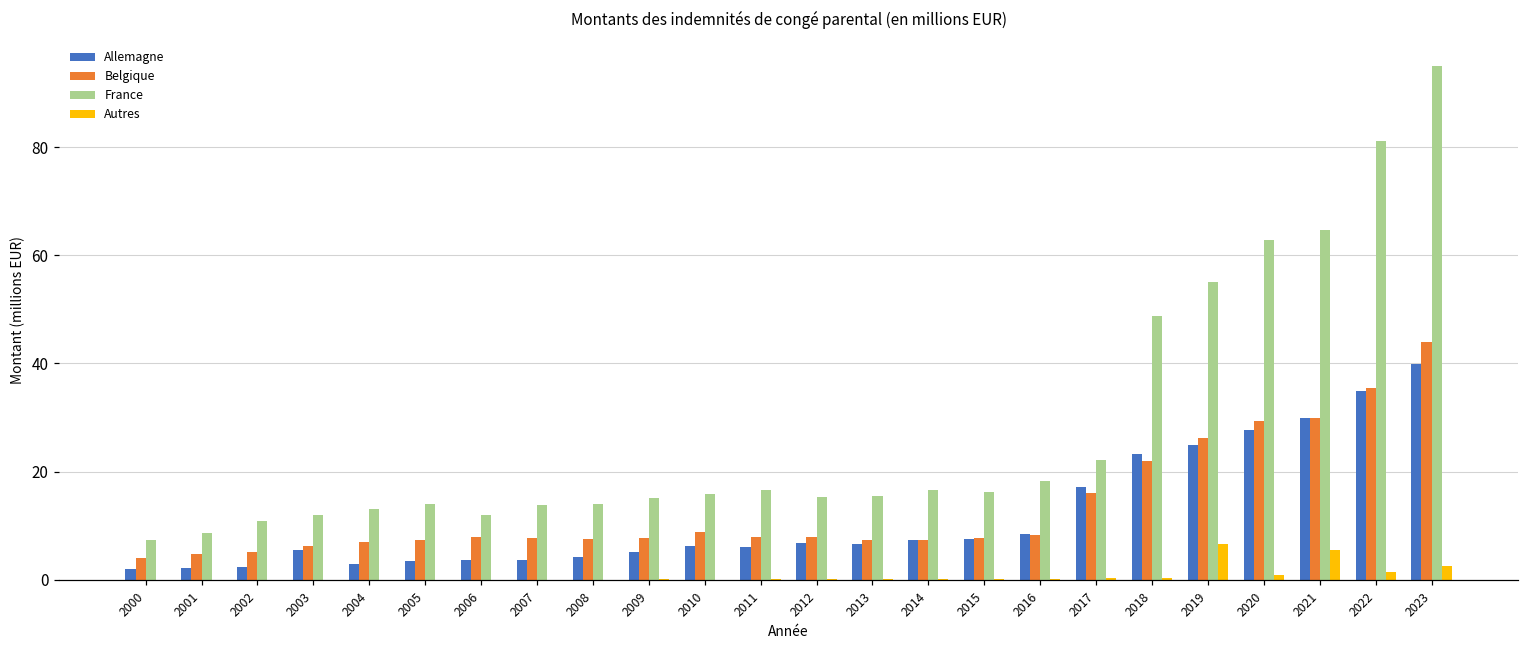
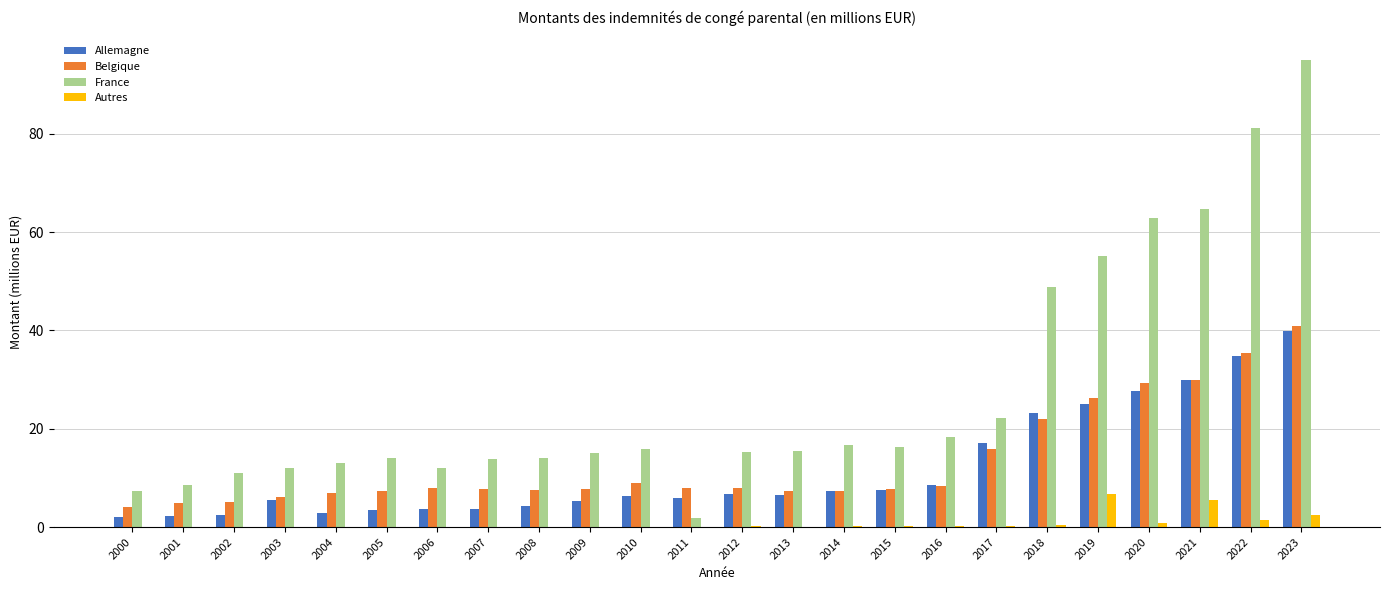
France, 2011: 17 -> 2
Belgique, 2023: 44 -> 41
